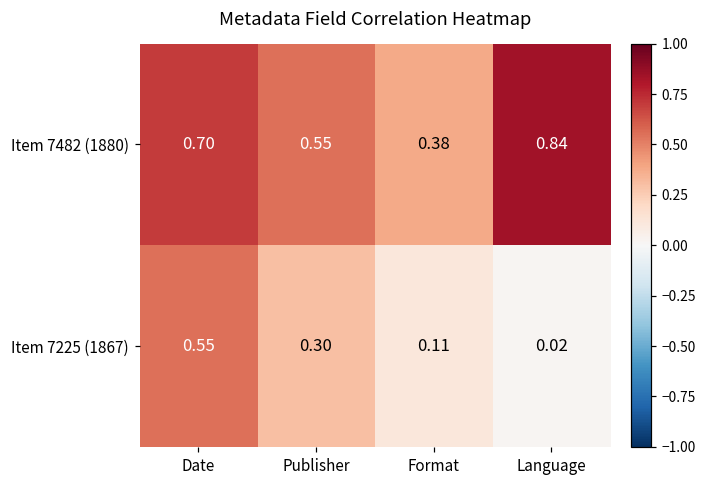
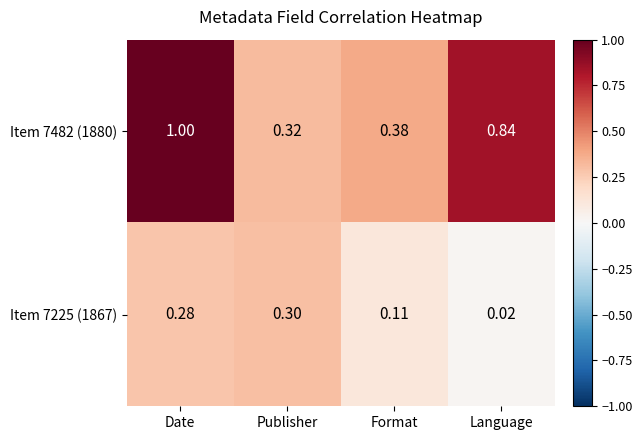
Item 7482 (1880), Date: 0.70 -> 1.00
Item 7482 (1880), Publisher: 0.55 -> 0.32
Item 7225 (1867), Date: 0.55 -> 0.28
